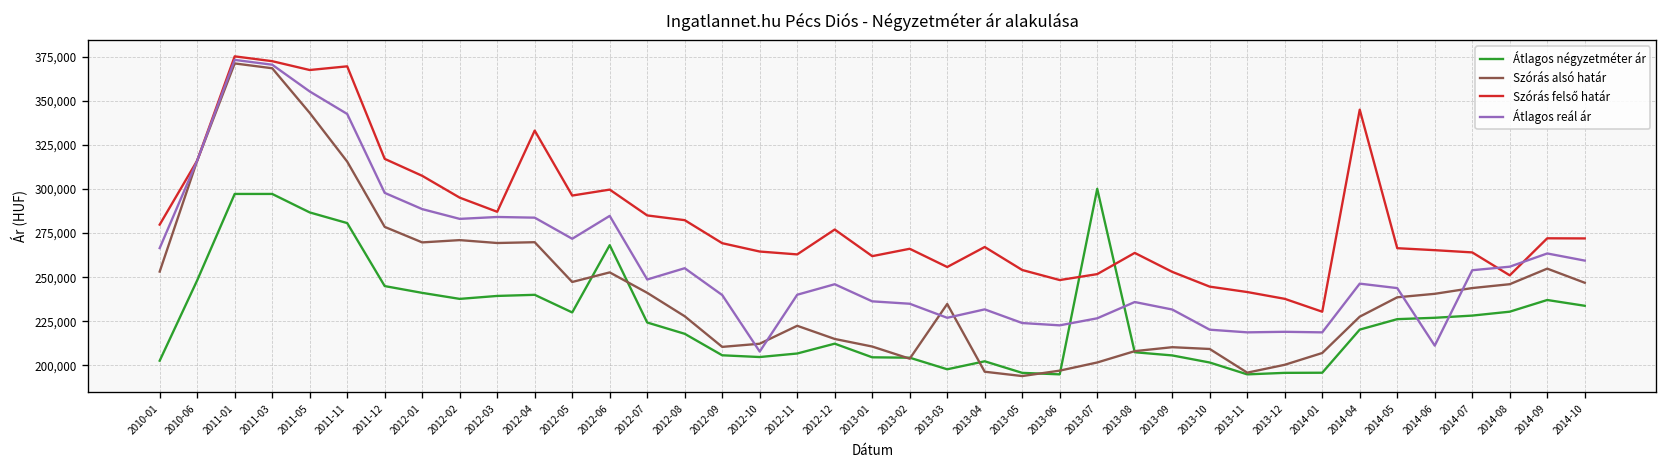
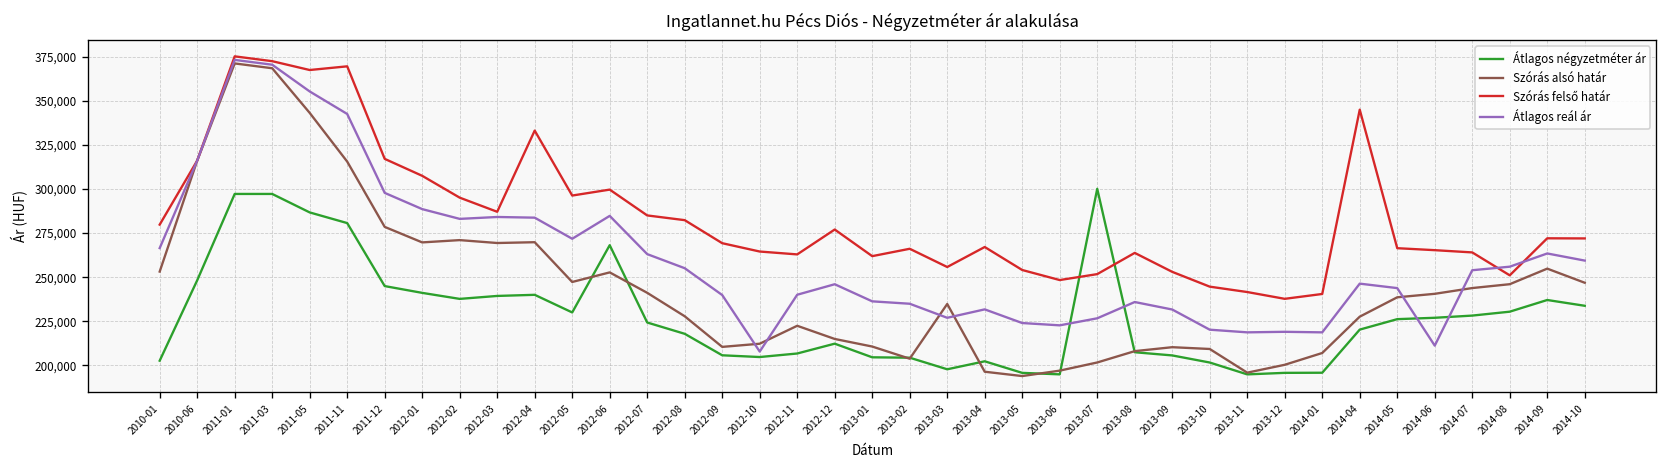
Átlagos reál ár, 2012-07: 249,000 -> 263,000
Szórás felső határ, 2014-01: 230,000 -> 240,000
